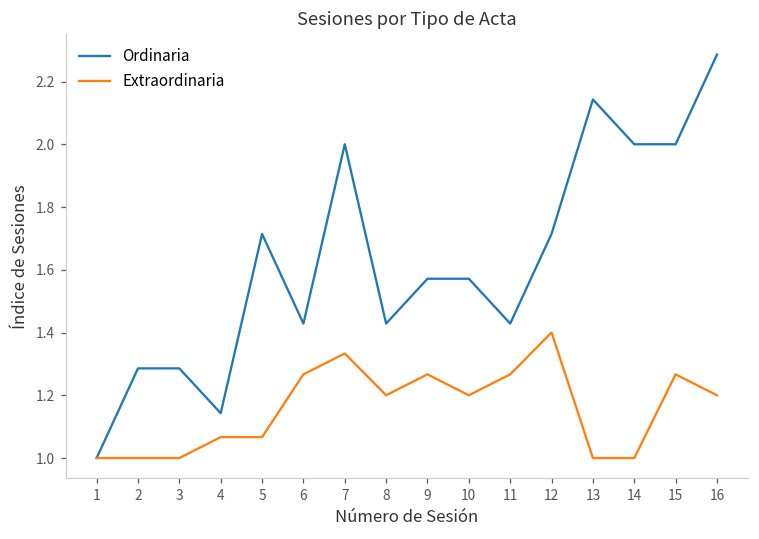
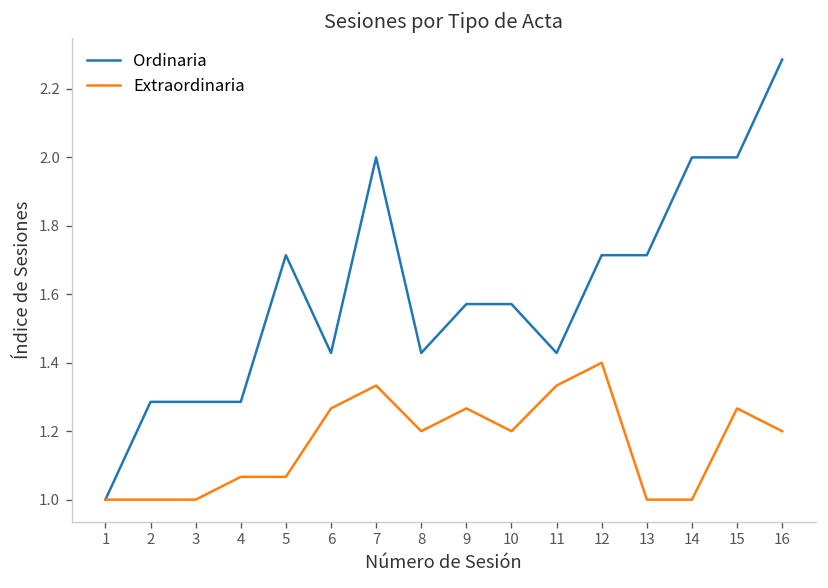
Ordinaria, 4: 1.14 -> 1.29
Extraordinaria, 11: 1.27 -> 1.33
Ordinaria, 13: 2.14 -> 1.71
